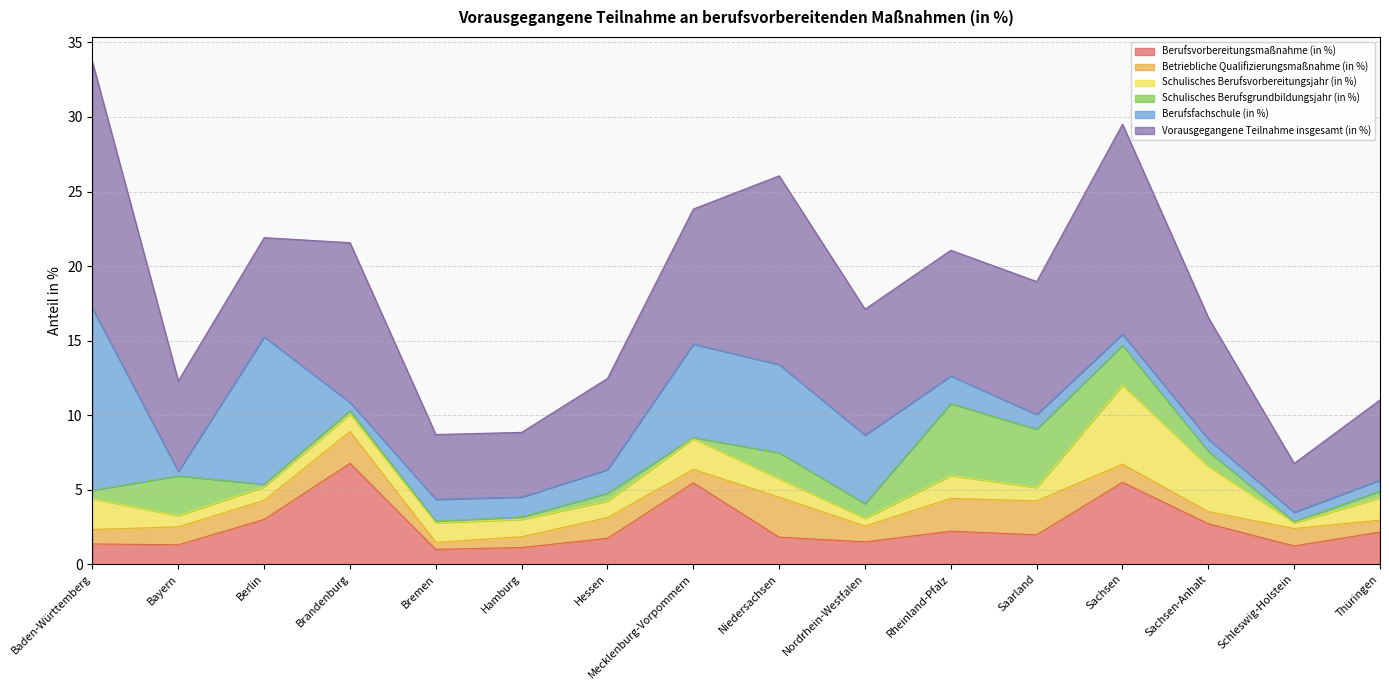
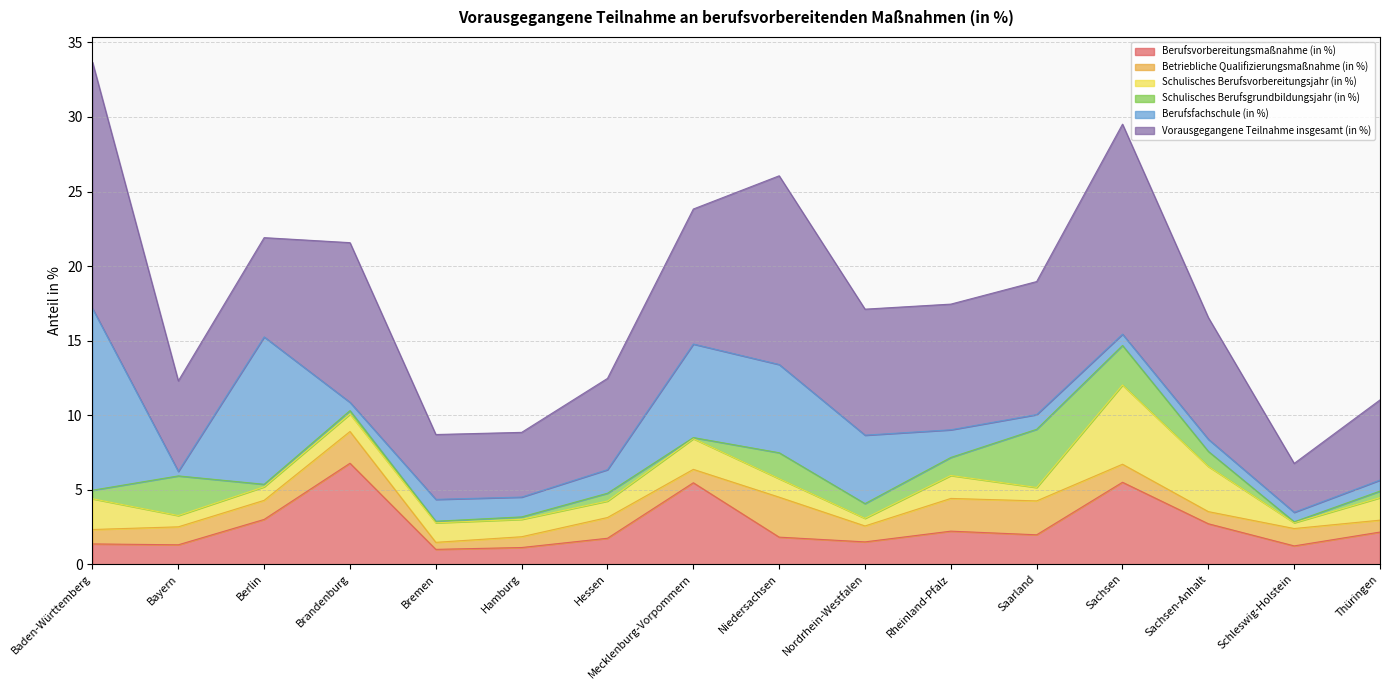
Schulisches Berufsgrundbildungsjahr (in %), Rheinland-Pfalz: 4.8 -> 1.2
